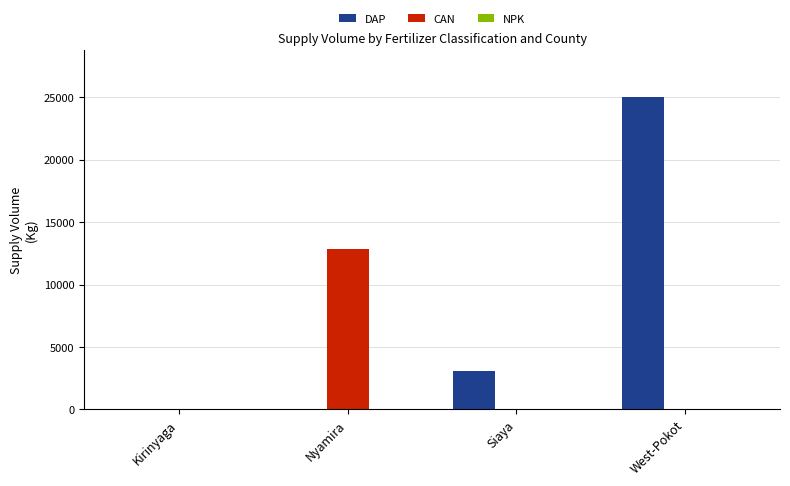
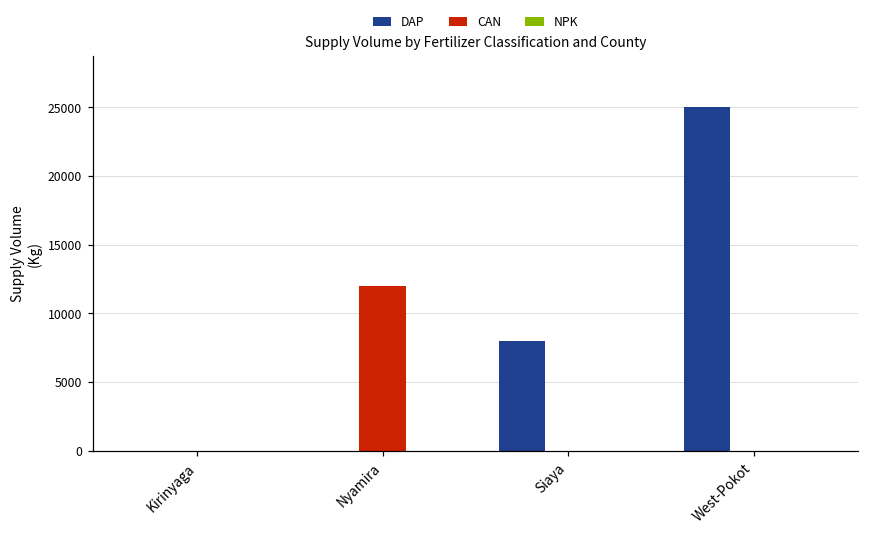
CAN, Nyamira: 12900 -> 12000
DAP, Siaya: 3000 -> 8000
